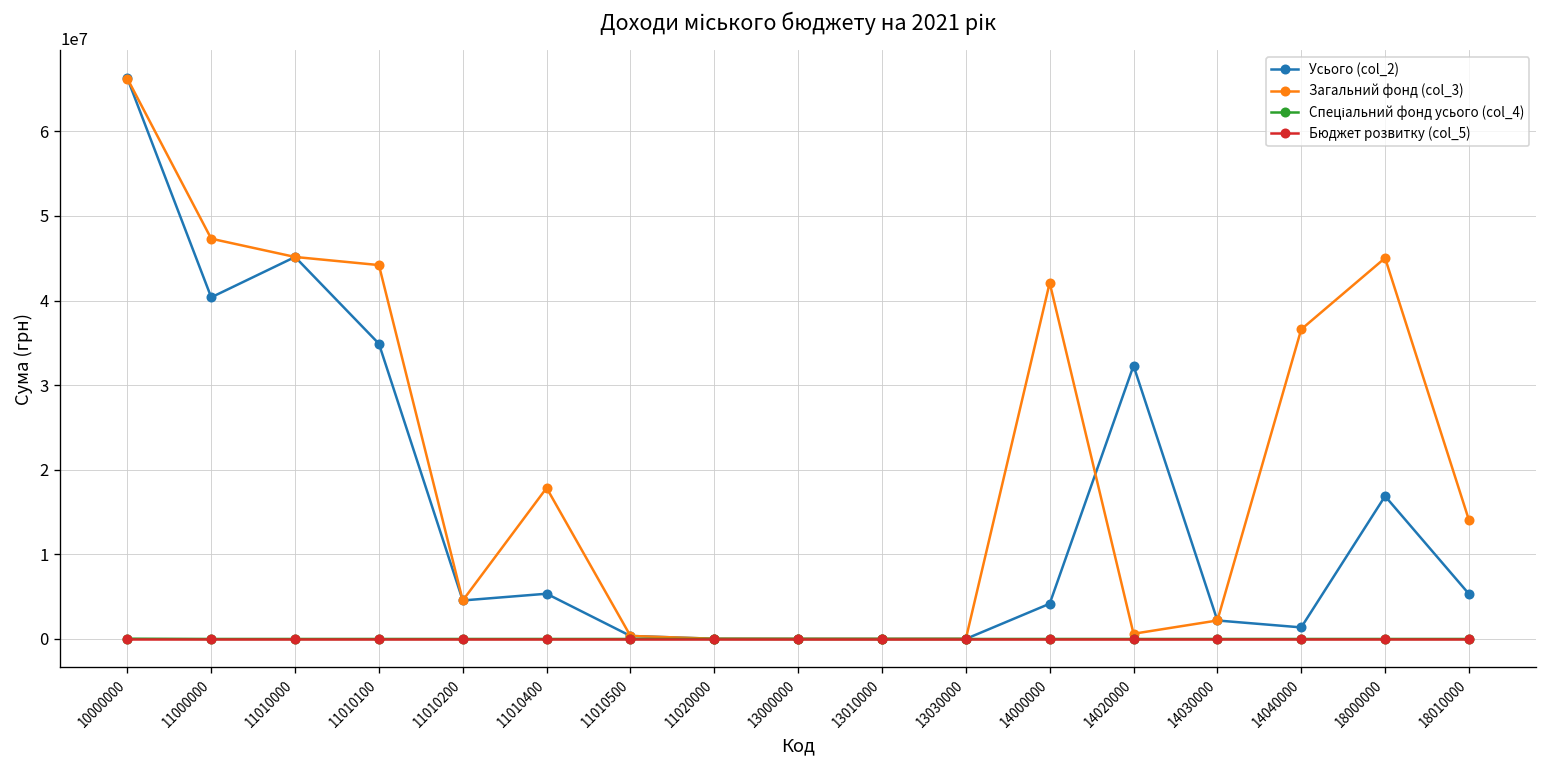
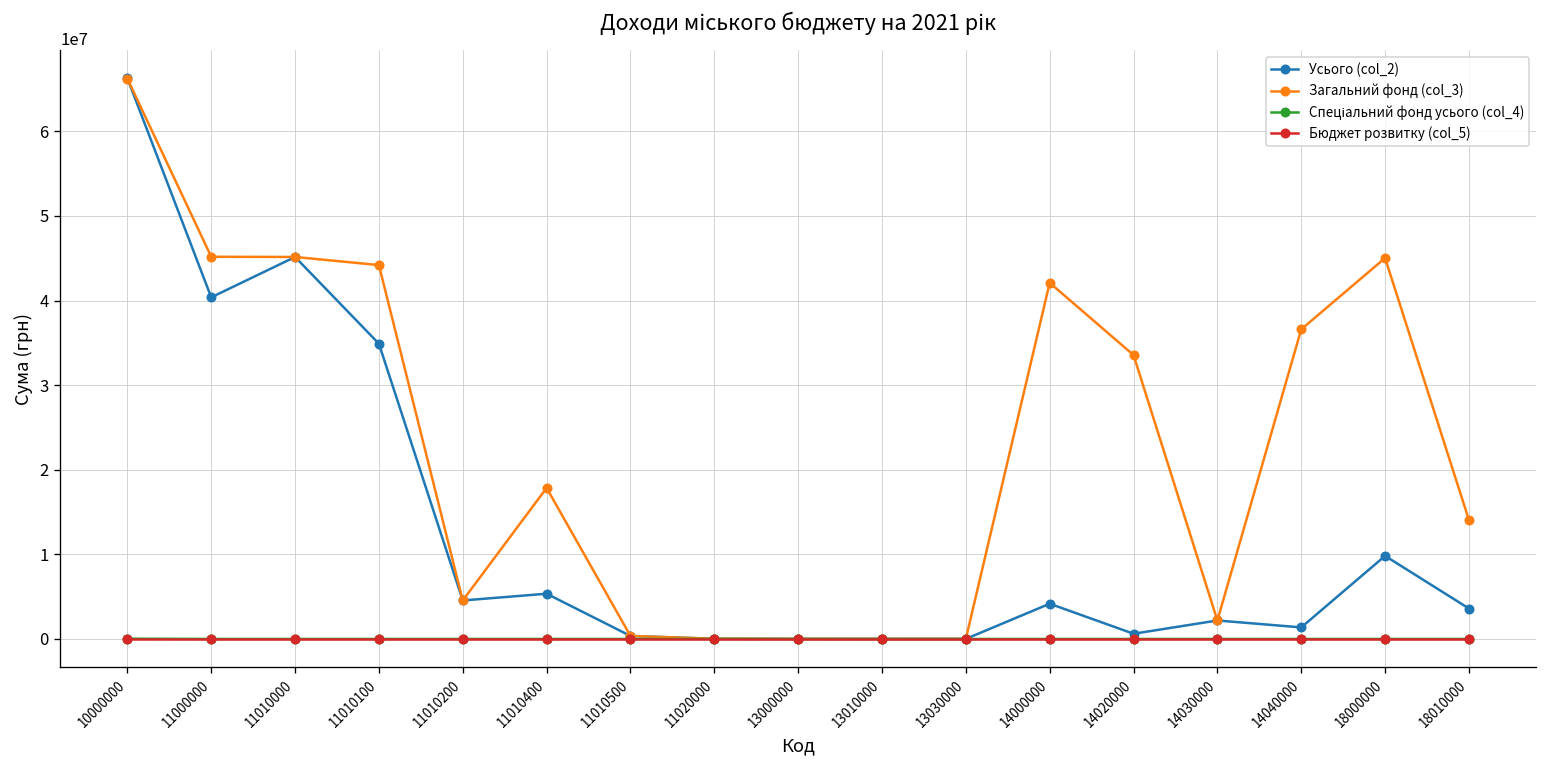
Загальний фонд (col_3), 11000000: 47000000 -> 45000000
Усього (col_2), 14020000: 32000000 -> 1000000
Загальний фонд (col_3), 14020000: 1000000 -> 34000000
Усього (col_2), 18000000: 17000000 -> 10000000
Усього (col_2), 18010000: 5000000 -> 4000000
